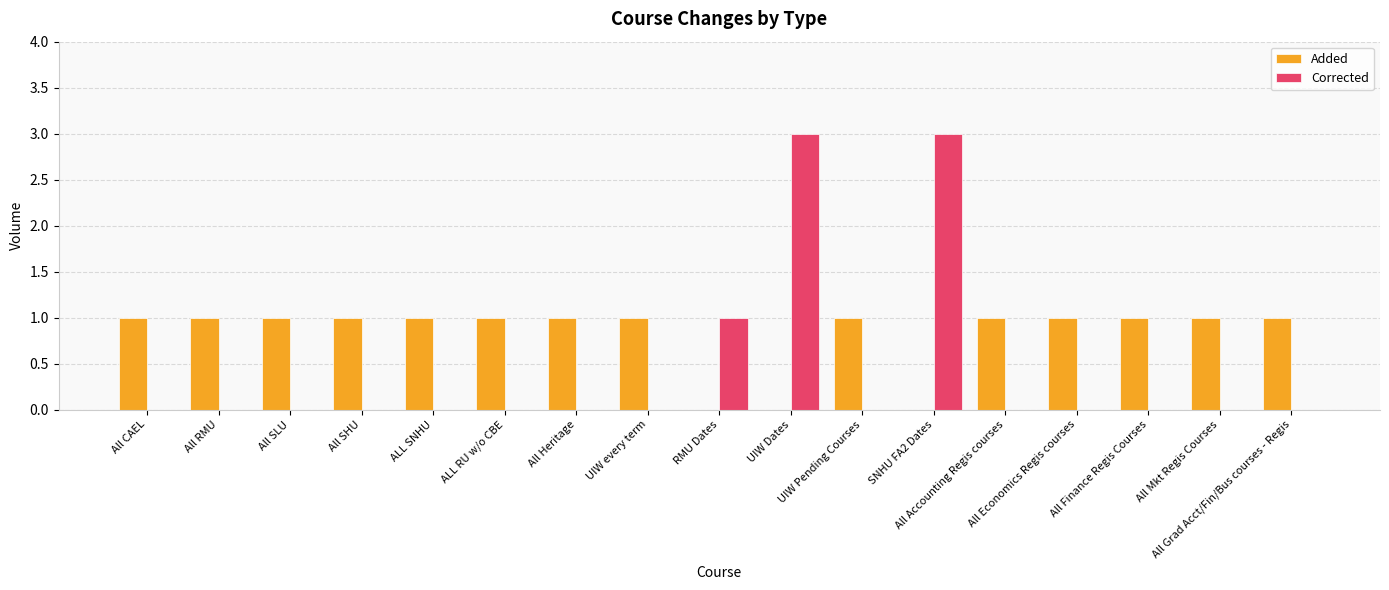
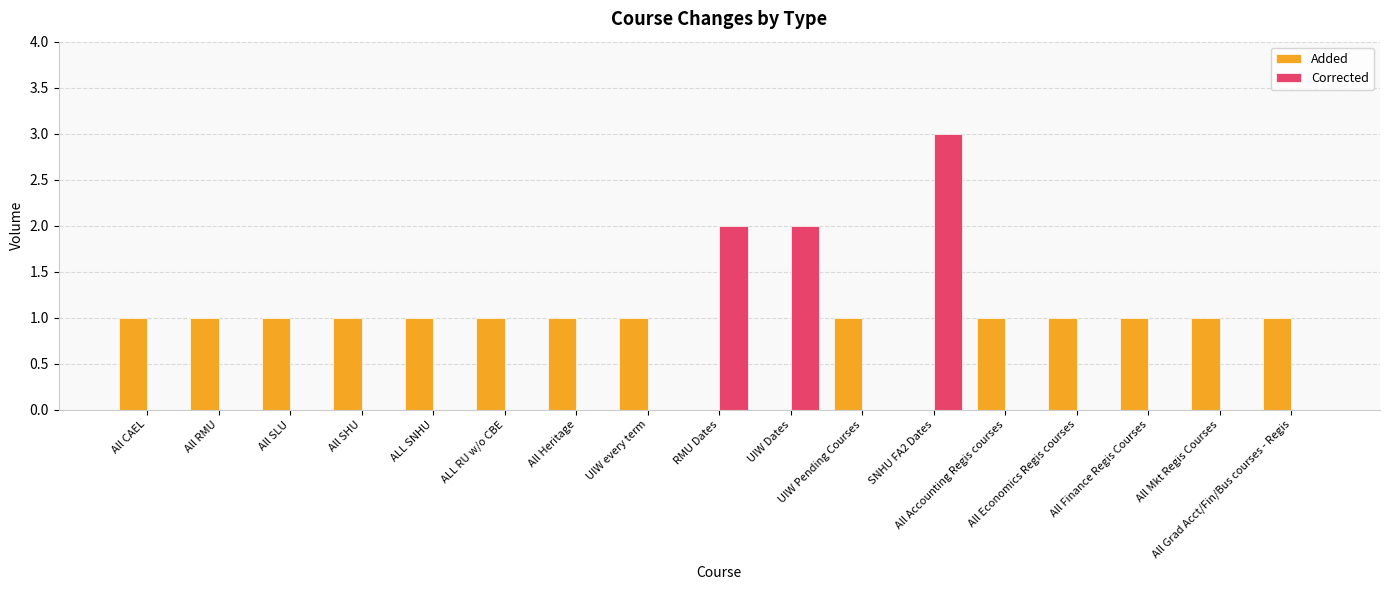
Corrected, RMU Dates: 1 -> 2
Corrected, UIW Dates: 3 -> 2
